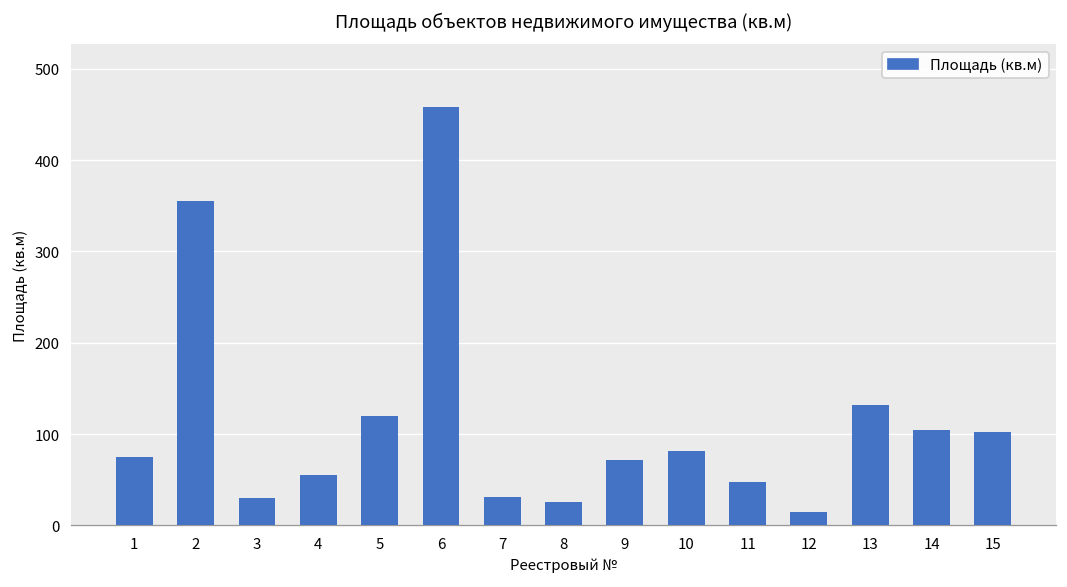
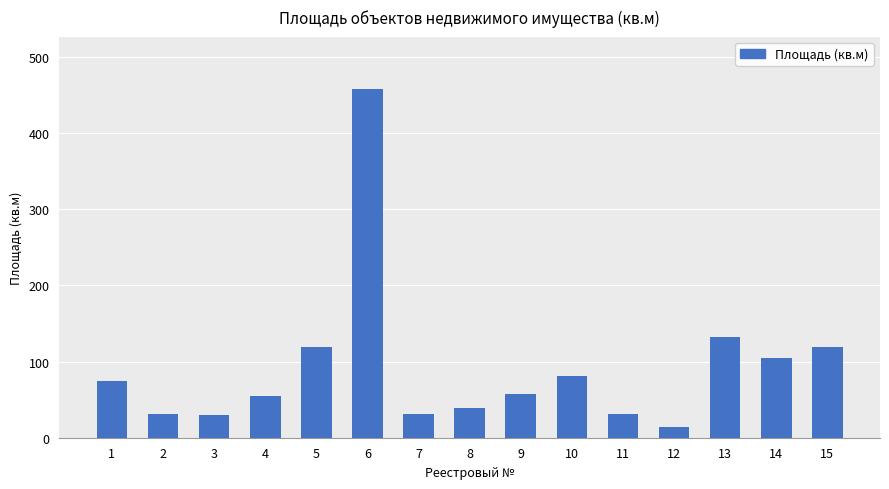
2: 360 -> 30
8: 30 -> 40
9: 70 -> 60
11: 50 -> 30
15: 100 -> 120
